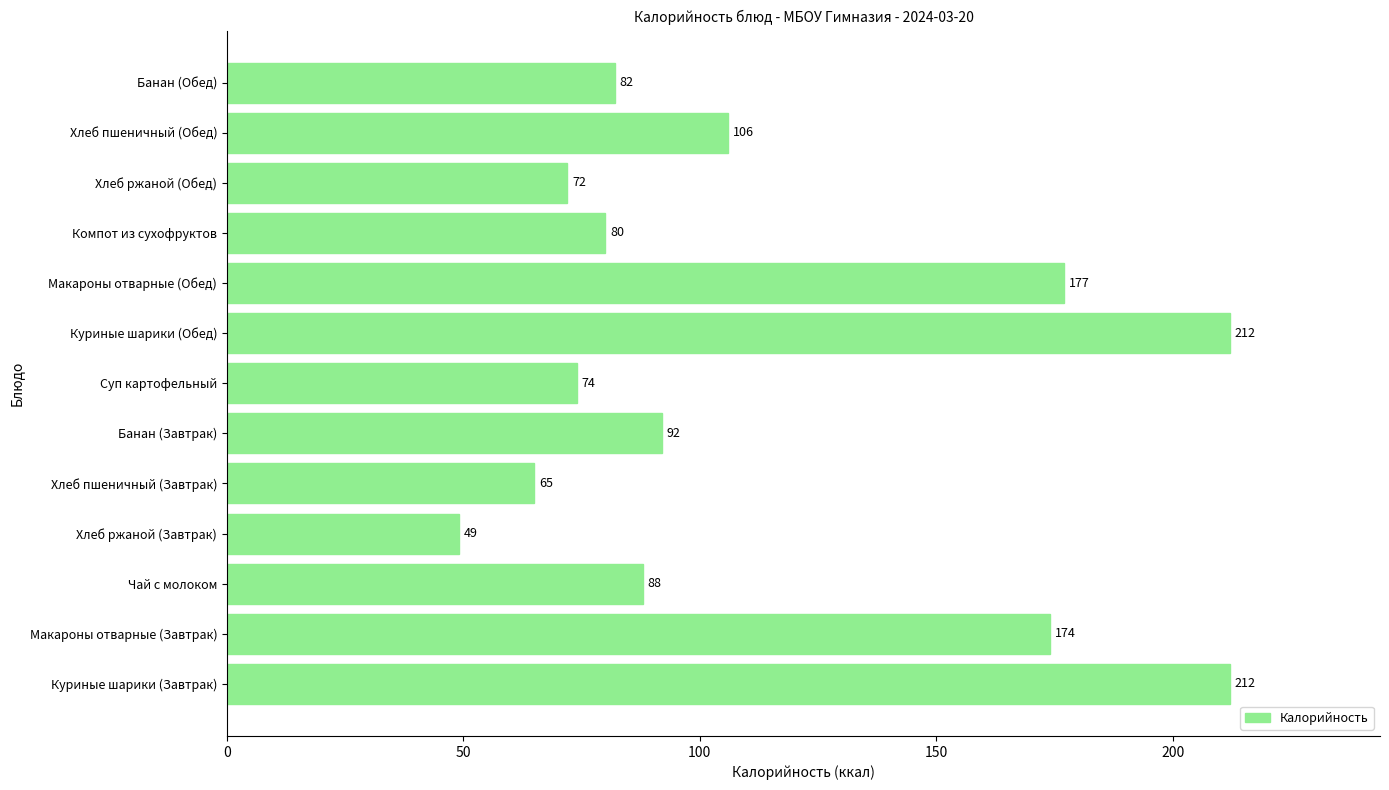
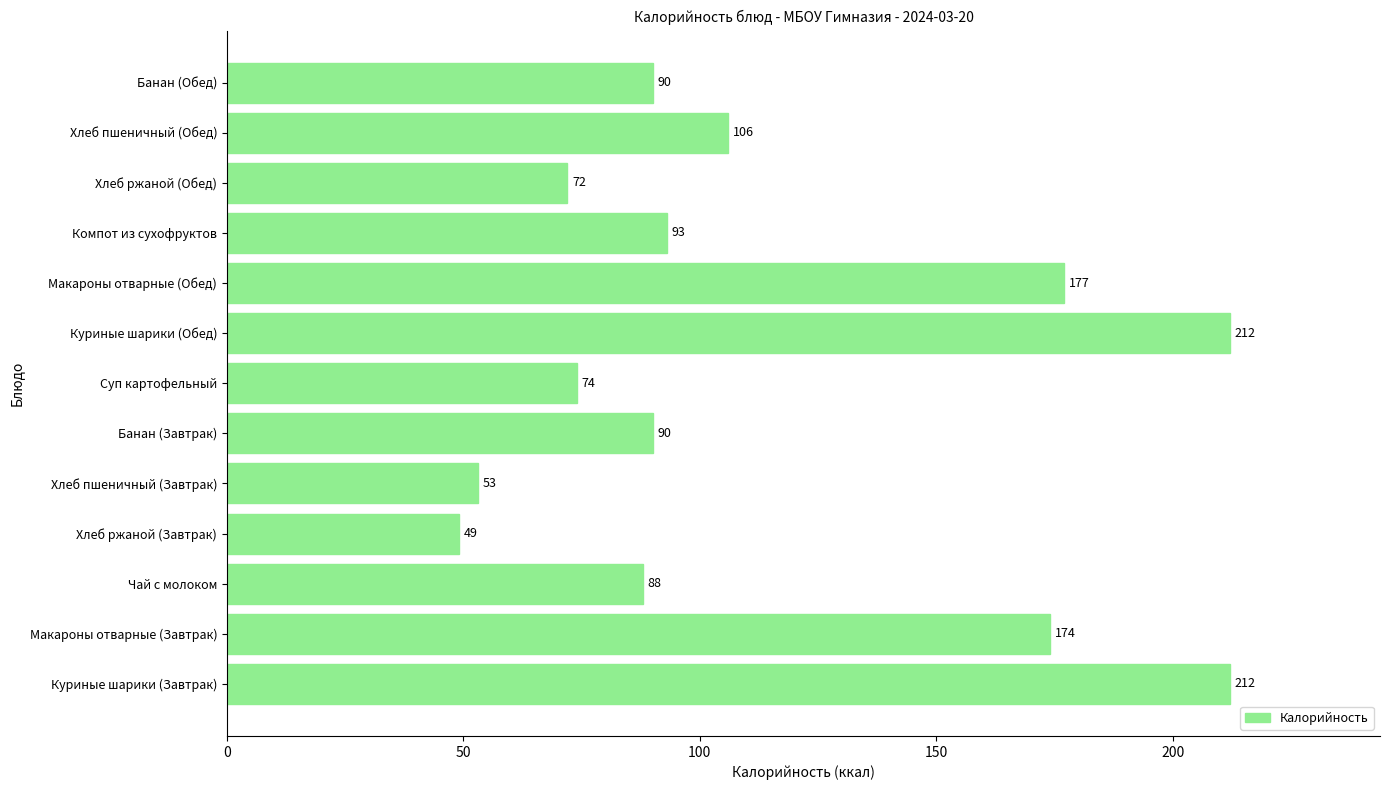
Банан (Обед): 82 -> 90
Компот из сухофруктов: 80 -> 93
Банан (Завтрак): 92 -> 90
Хлеб пшеничный (Завтрак): 65 -> 53
